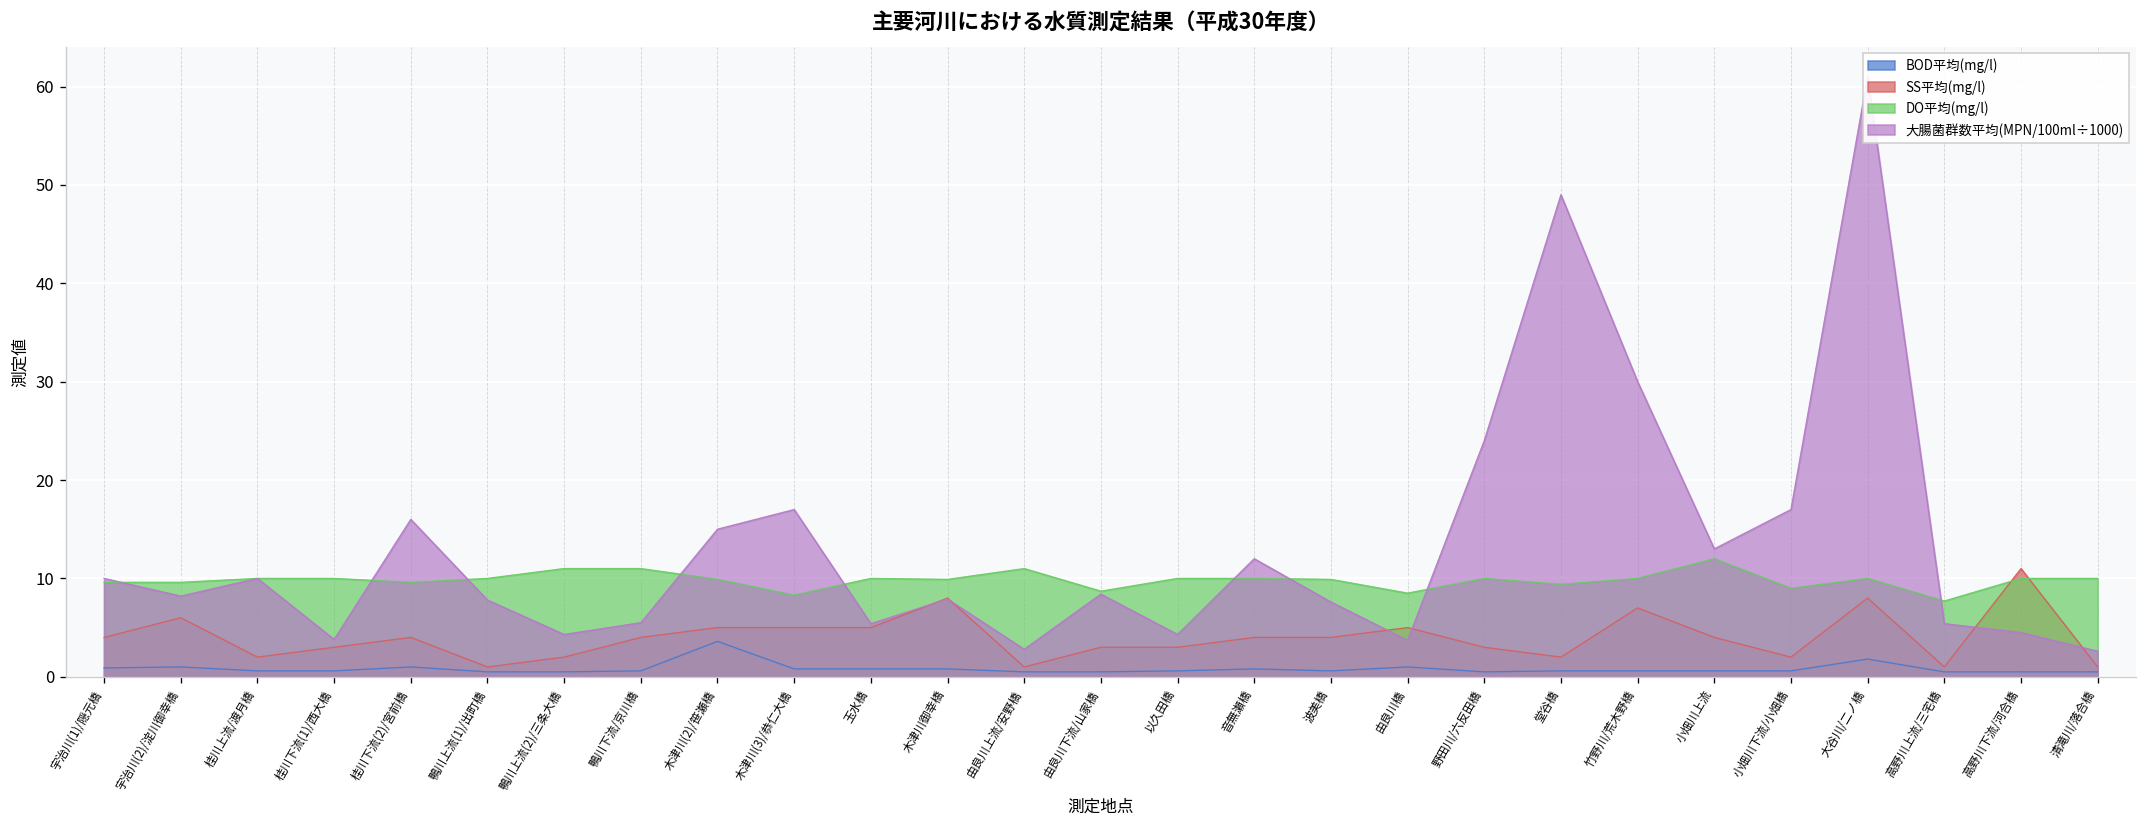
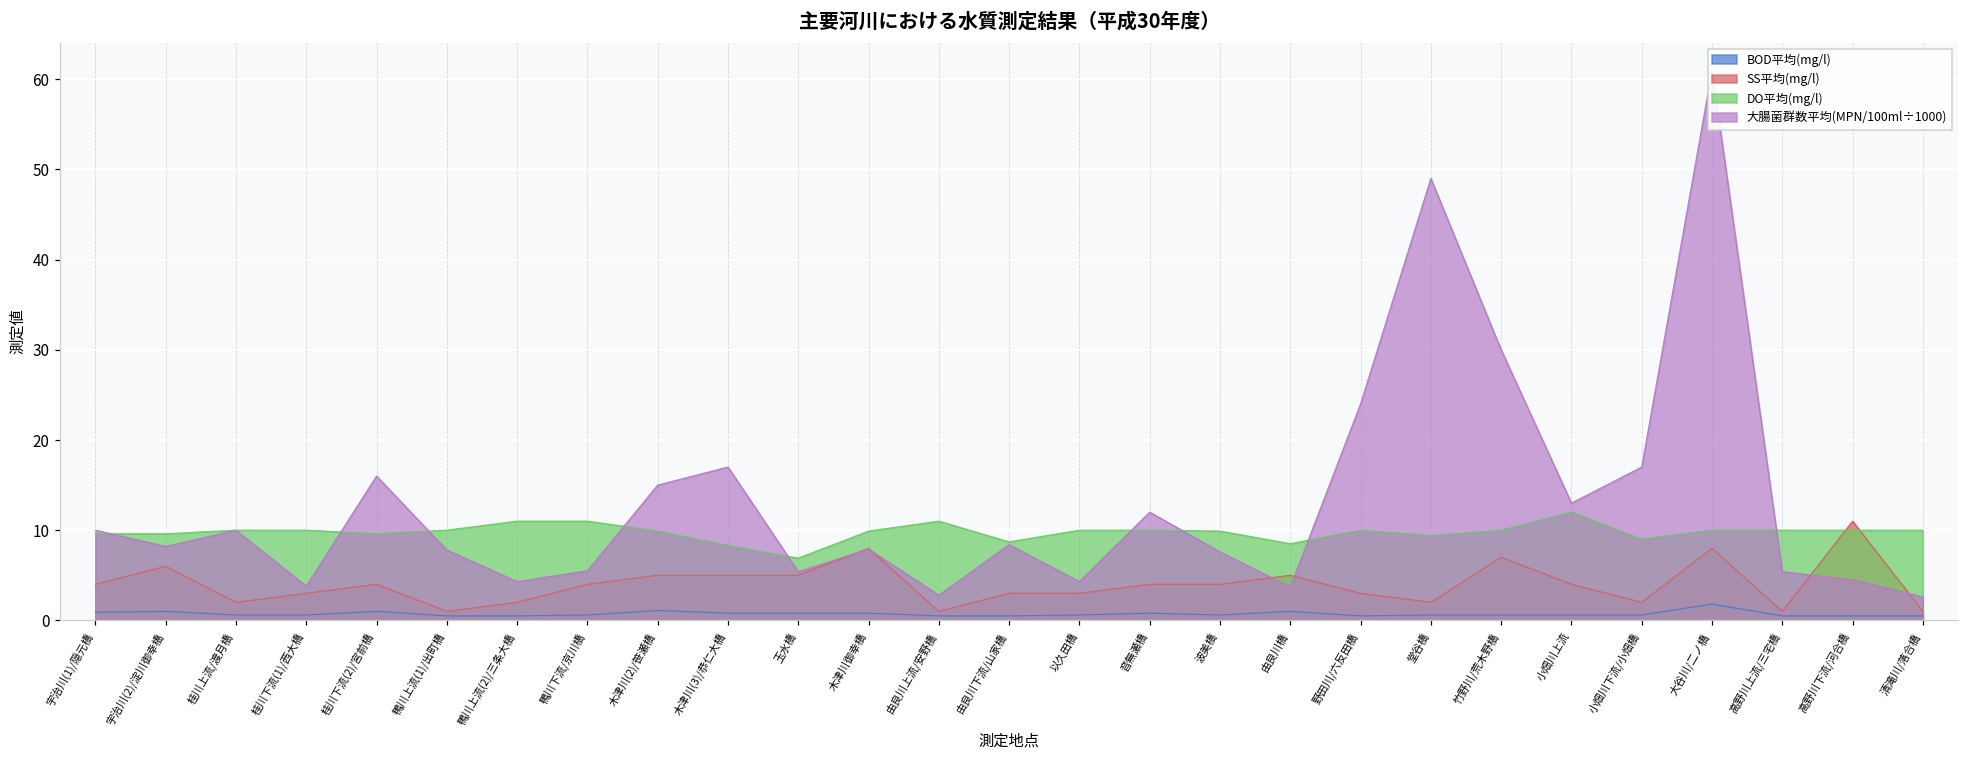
BOD平均(mg/l), 木津川(2)/笹瀬橋: 4 -> 1
DO平均(mg/l), 玉水橋: 10 -> 7
DO平均(mg/l), 高野川上流/三宅橋: 8 -> 10
